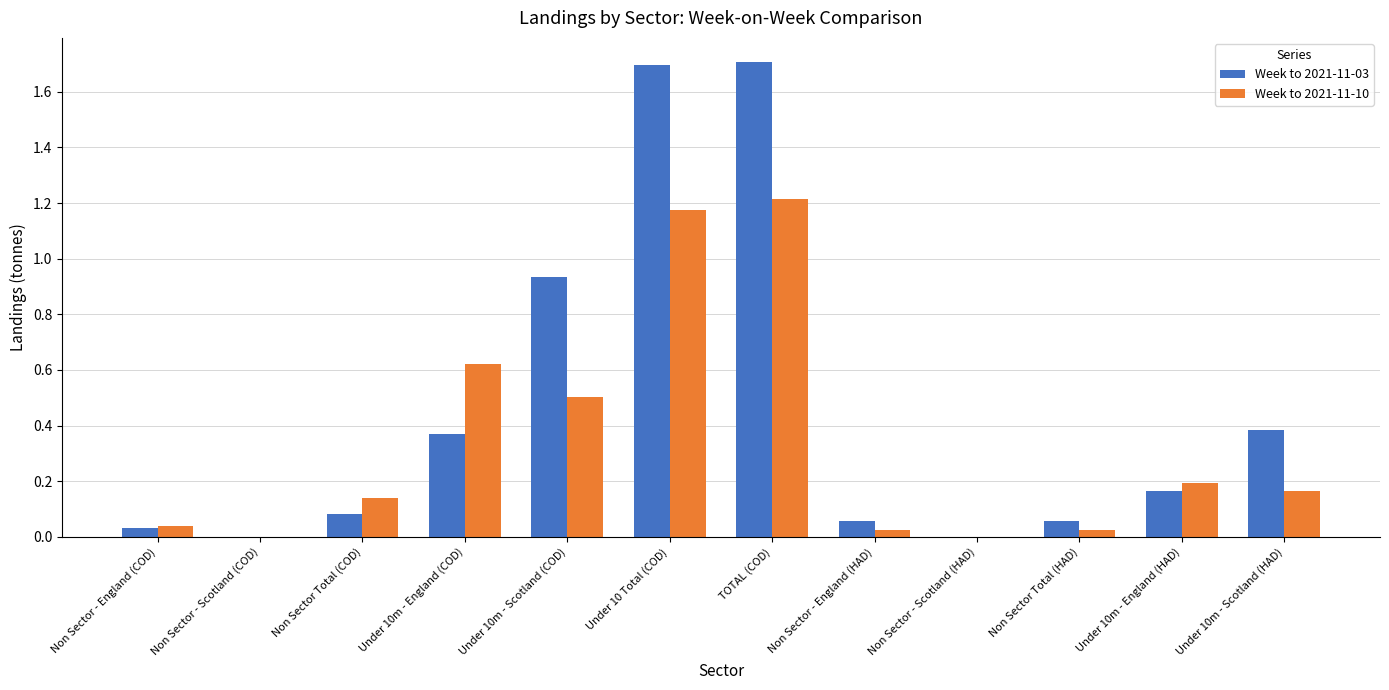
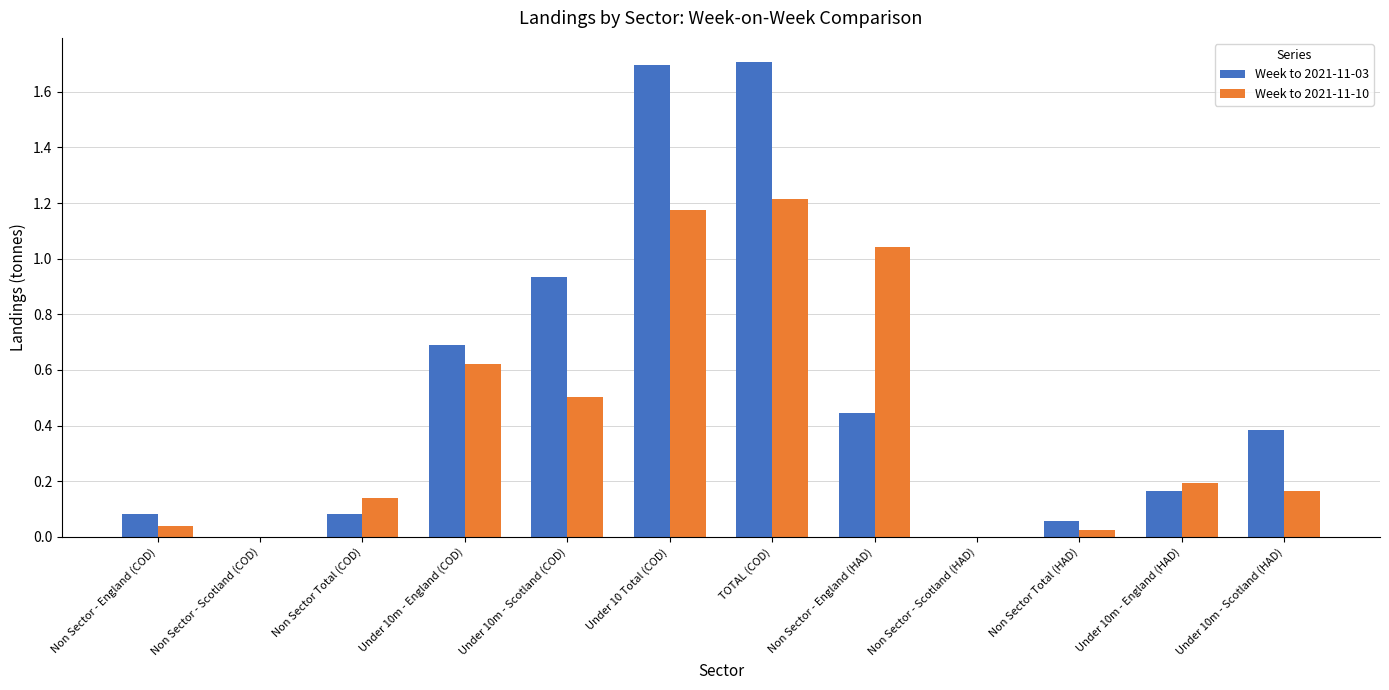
Week to 2021-11-03, Non Sector - England (COD): 0.03 -> 0.08
Week to 2021-11-03, Under 10m - England (COD): 0.37 -> 0.69
Week to 2021-11-03, Non Sector - England (HAD): 0.06 -> 0.44
Week to 2021-11-10, Non Sector - England (HAD): 0.02 -> 1.04
